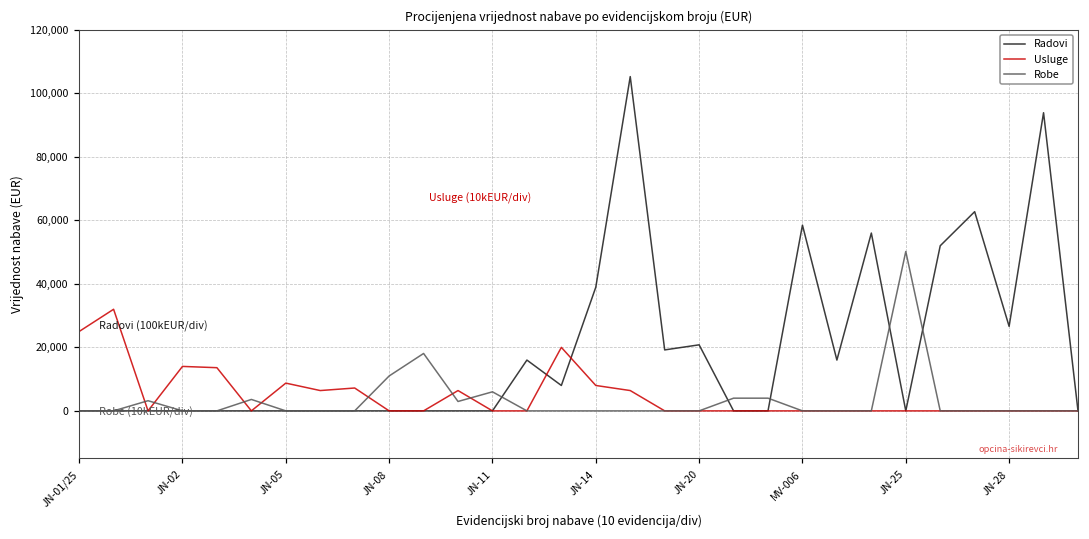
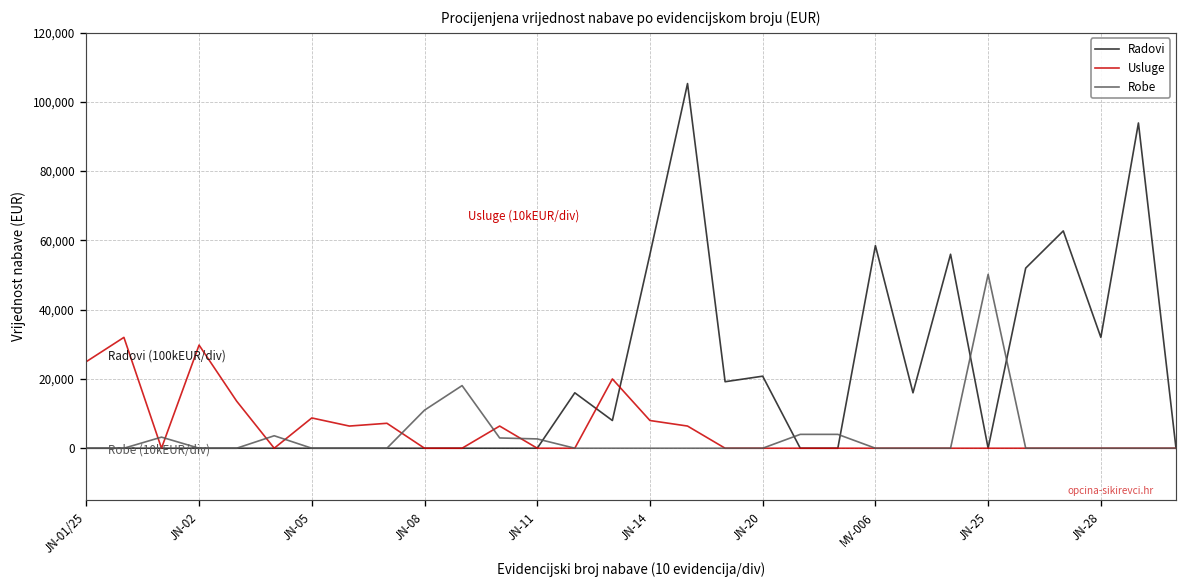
Usluge, JN-02: 14,000 -> 30,000
Robe, JN-11: 6,000 -> 3,000
Radovi, JN-14: 39,000 -> 56,000
Radovi, JN-28: 27,000 -> 32,000
